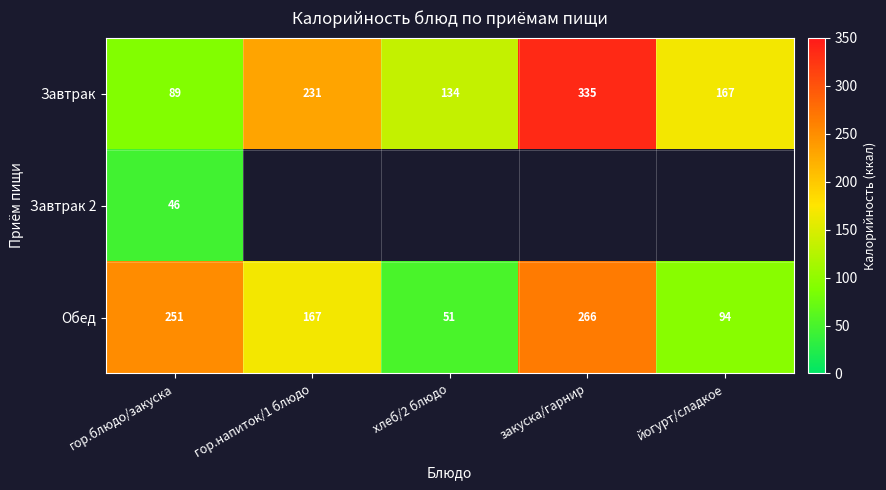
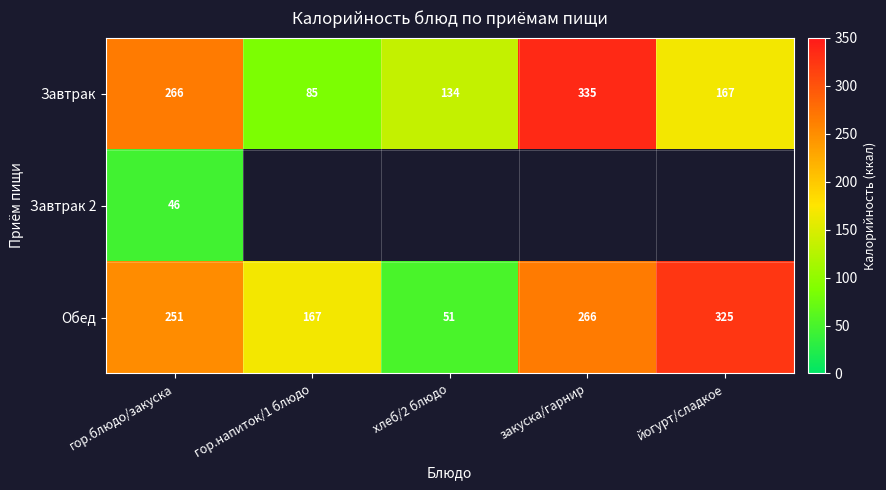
Завтрак, гор.блюдо/закуска: 89 -> 266
Завтрак, гор.напиток/1 блюдо: 231 -> 85
Обед, йогурт/сладкое: 94 -> 325
